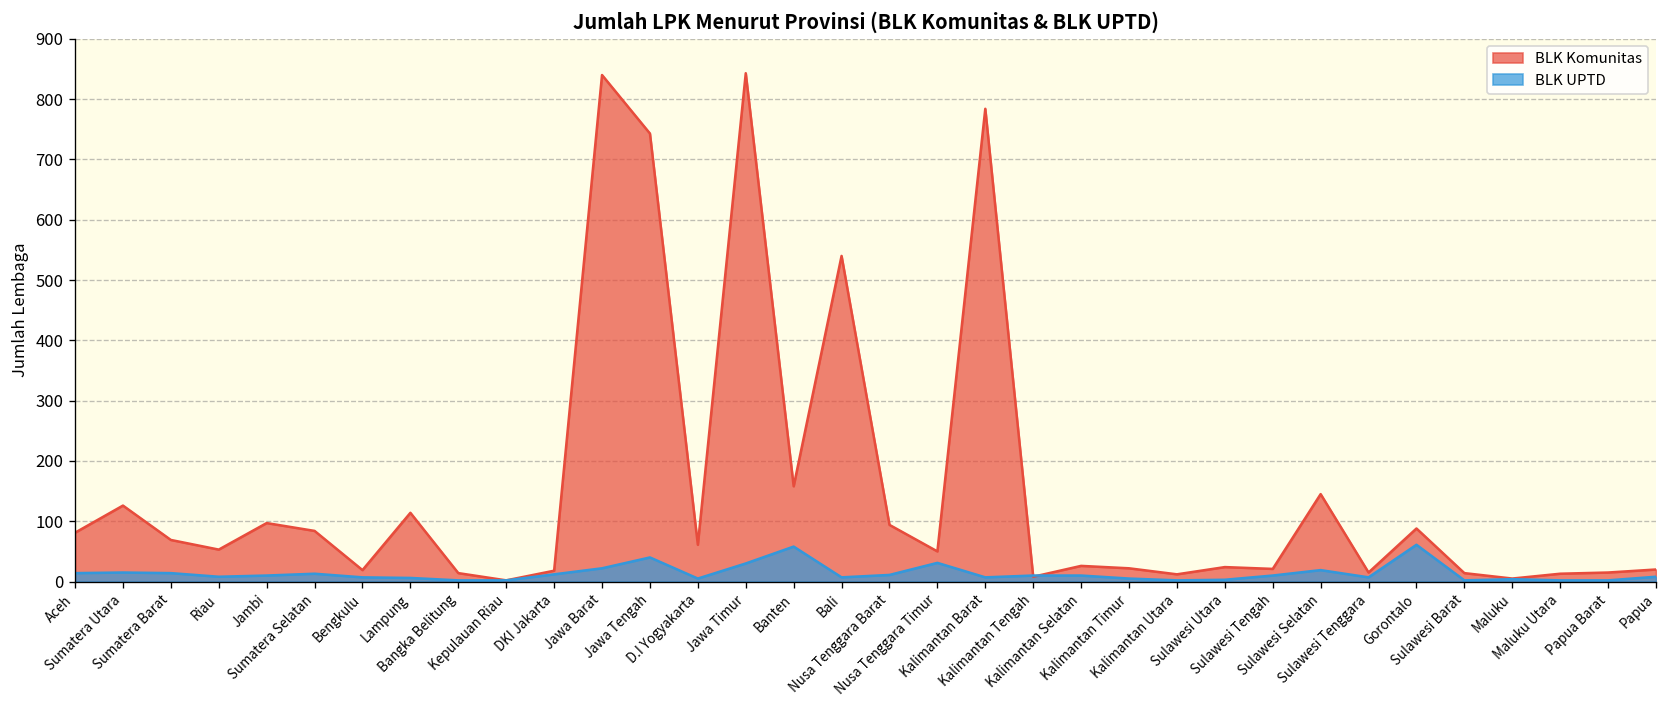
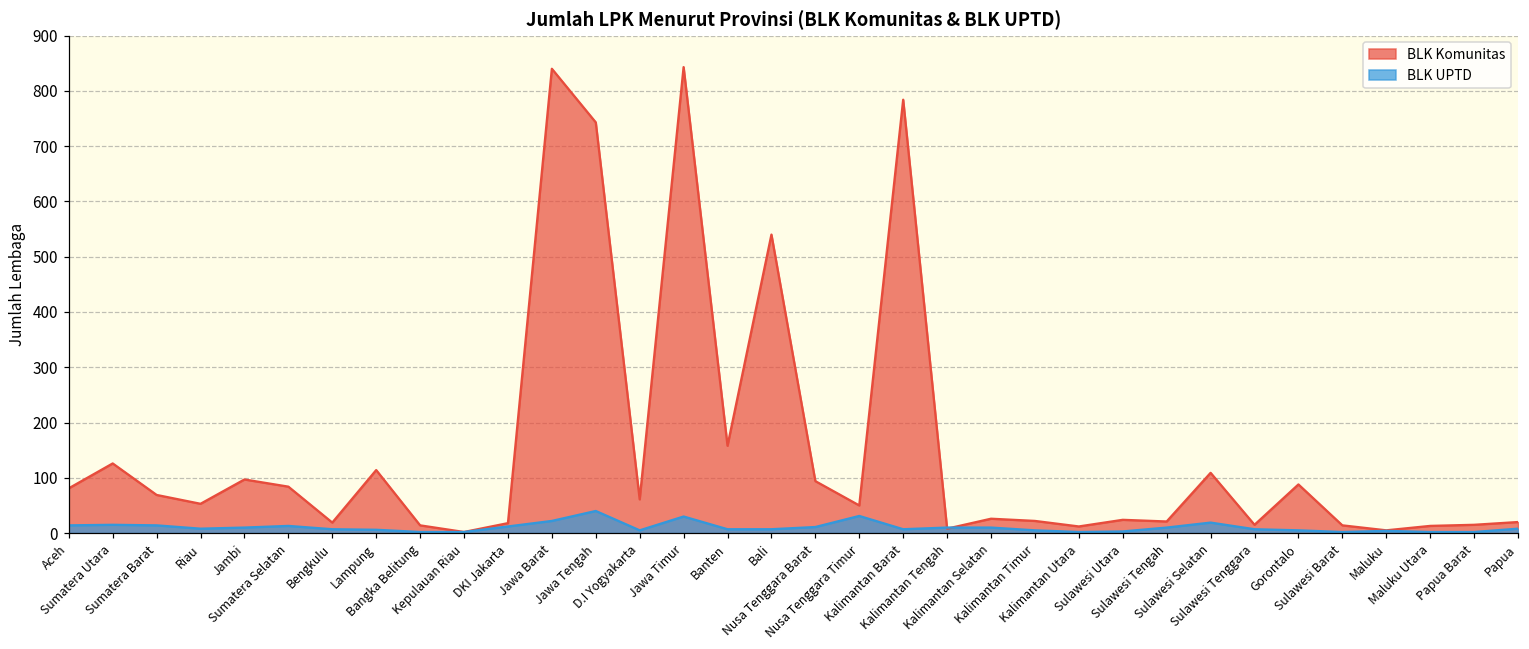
BLK UPTD, Banten: 60 -> 10
BLK Komunitas, Sulawesi Selatan: 150 -> 110
BLK UPTD, Gorontalo: 60 -> 10
